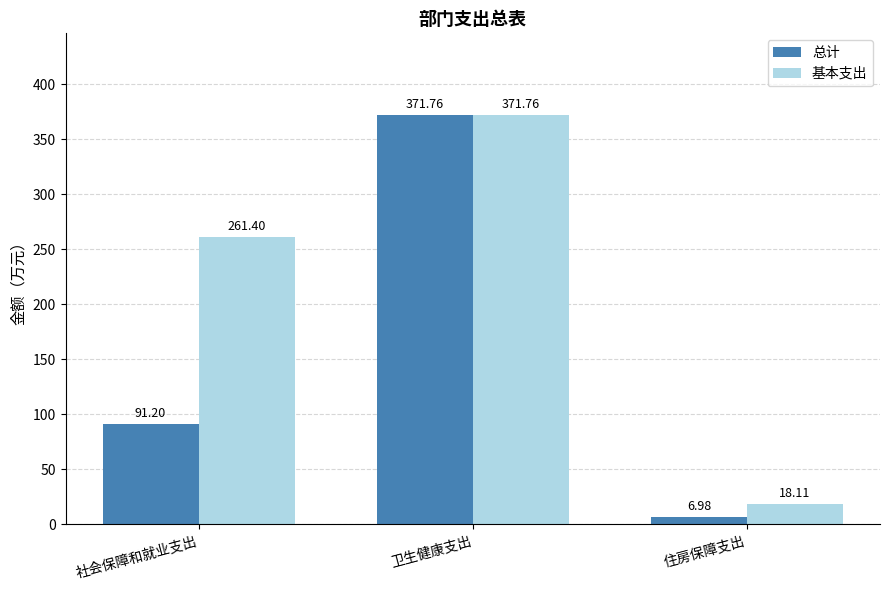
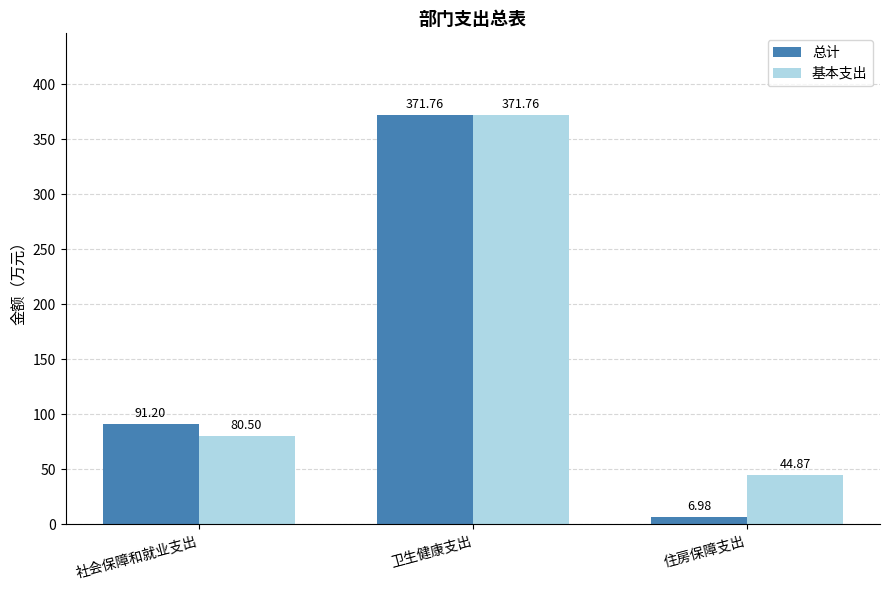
基本支出, 社会保障和就业支出: 261.40 -> 80.50
基本支出, 住房保障支出: 18.11 -> 44.87
